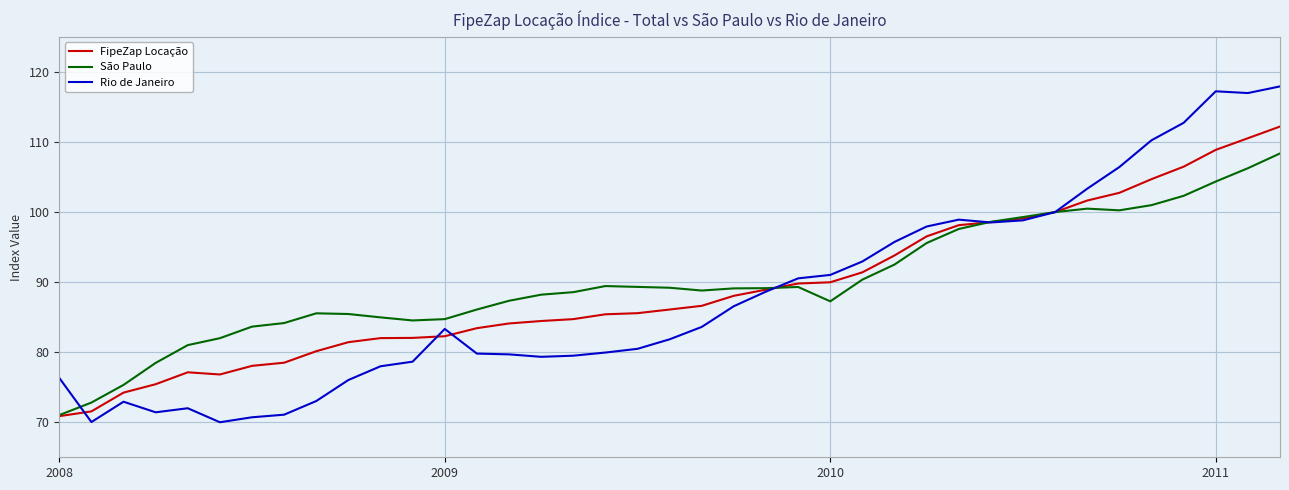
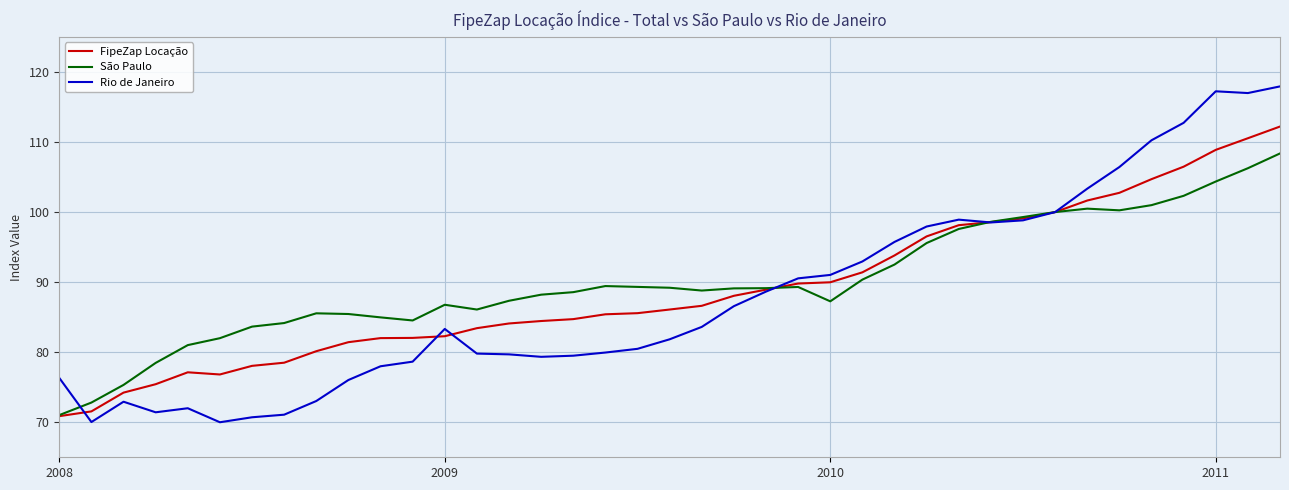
São Paulo, 2009: 85 -> 87
